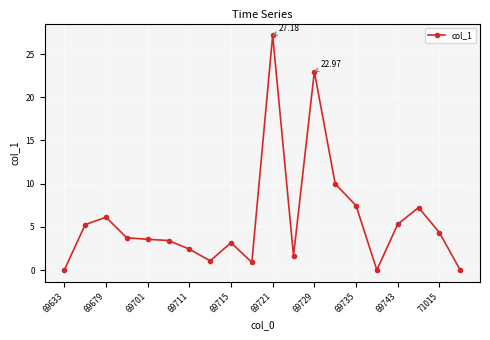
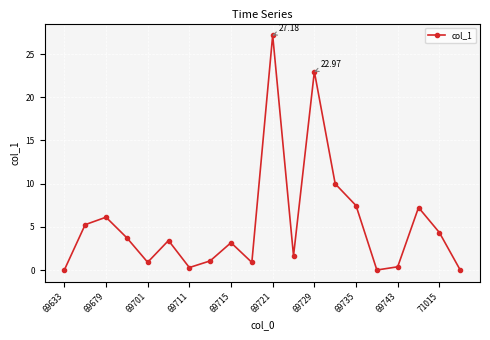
69701: 4 -> 1
69711: 2 -> 0
69743: 5 -> 0
